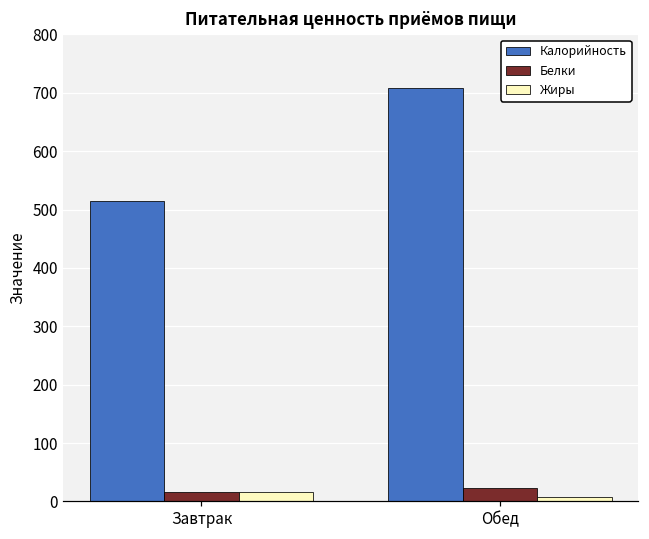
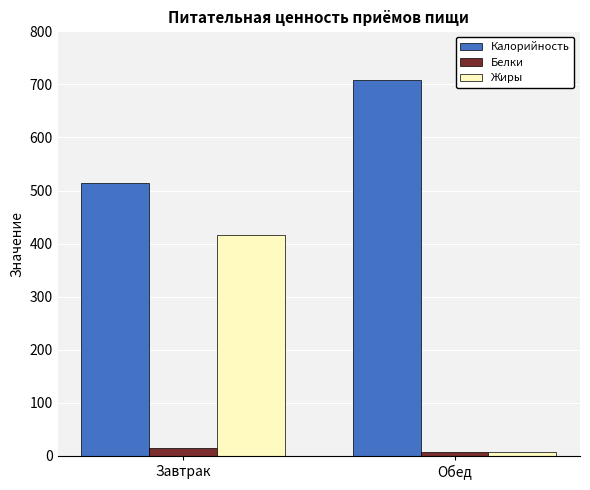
Жиры, Завтрак: 20 -> 420
Белки, Обед: 20 -> 10
